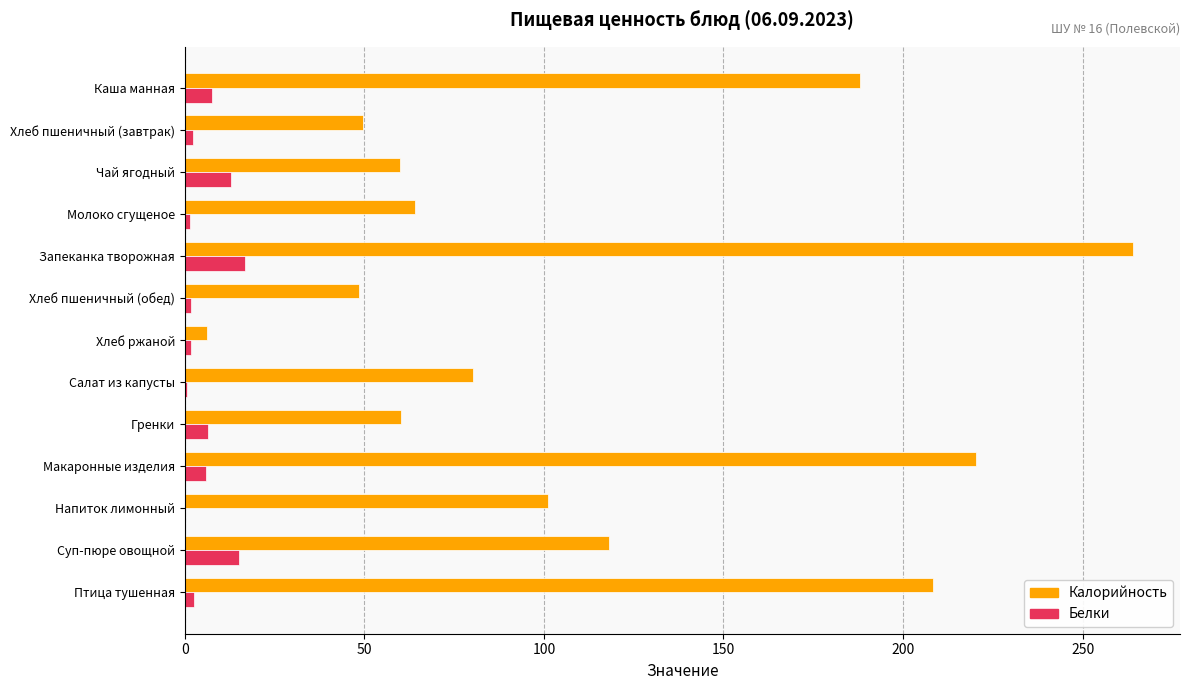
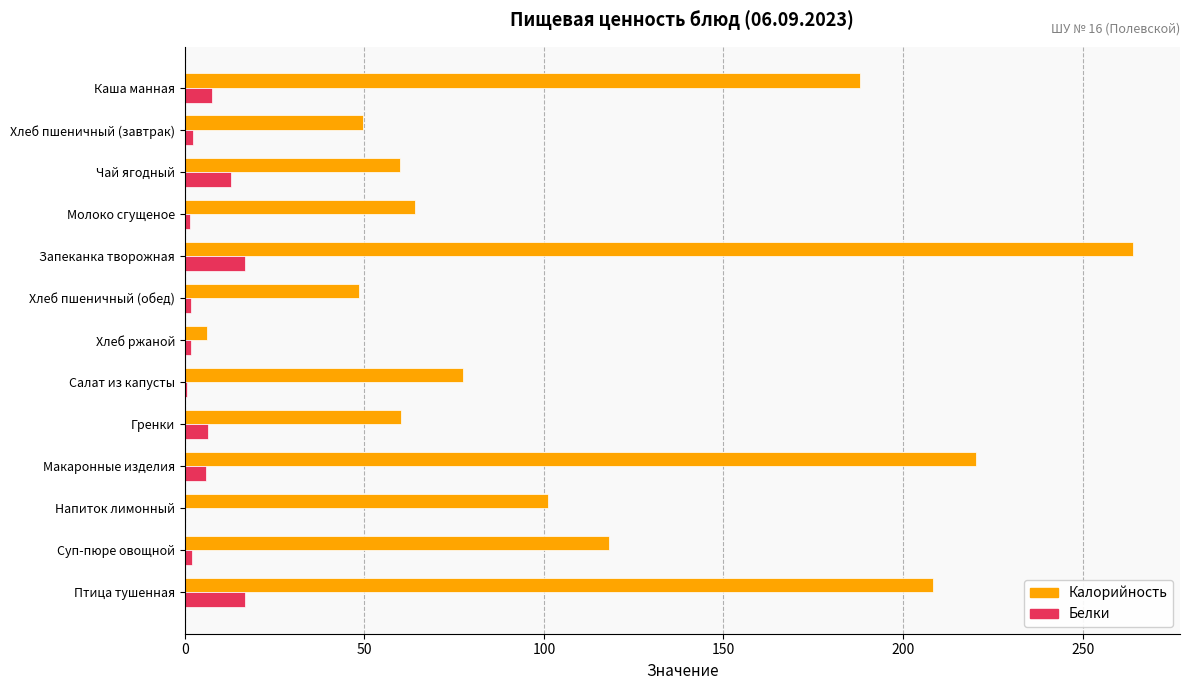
Калорийность, Салат из капусты: 80 -> 77
Белки, Суп-пюре овощной: 15 -> 2
Белки, Птица тушенная: 3 -> 17
